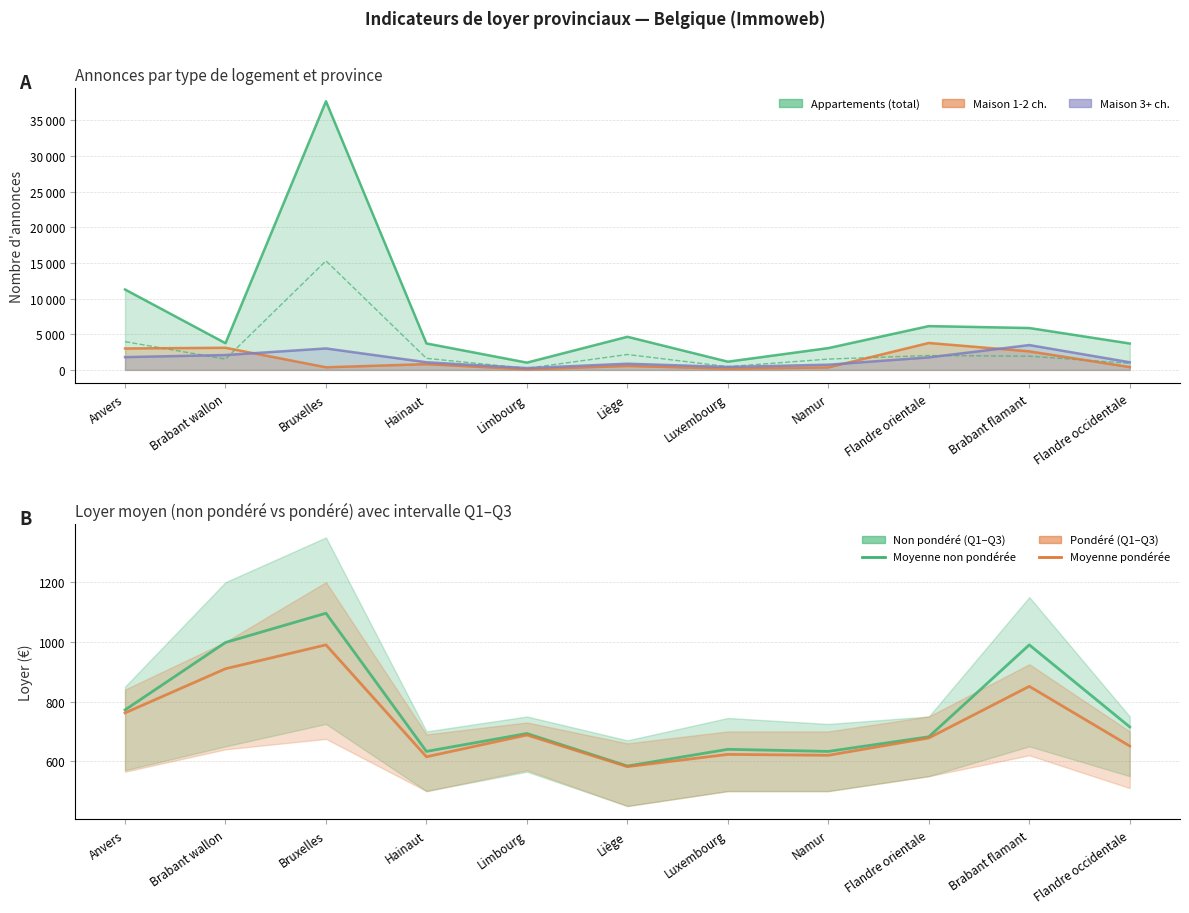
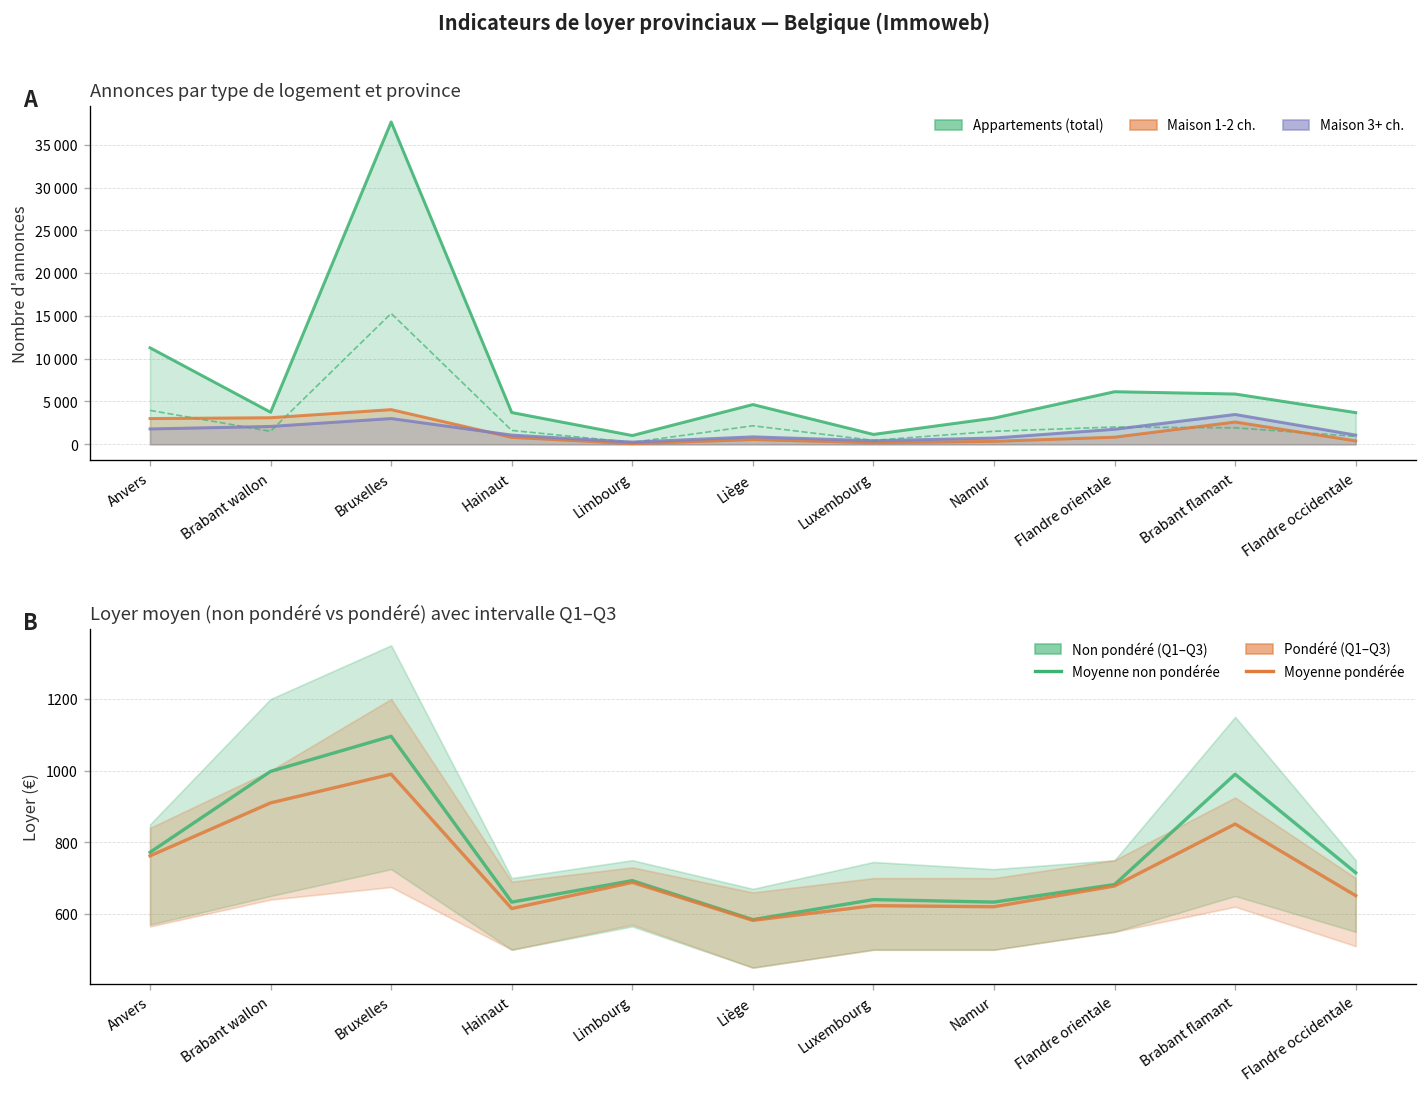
Annonces par type de logement et province, Maison 1-2 ch., Bruxelles: 0 -> 4000
Annonces par type de logement et province, Maison 1-2 ch., Flandre orientale: 4000 -> 1000
